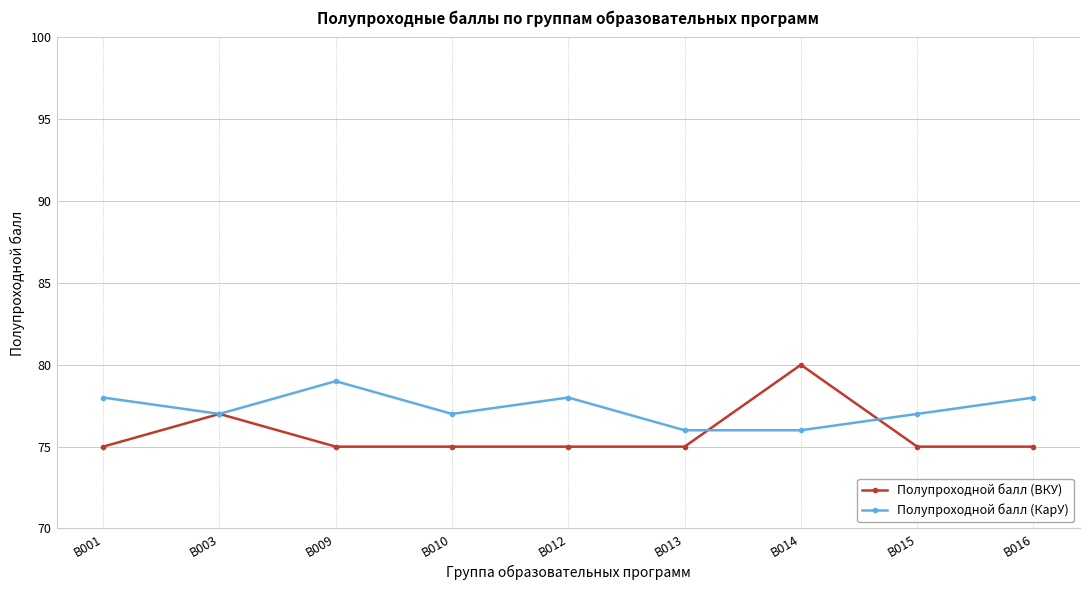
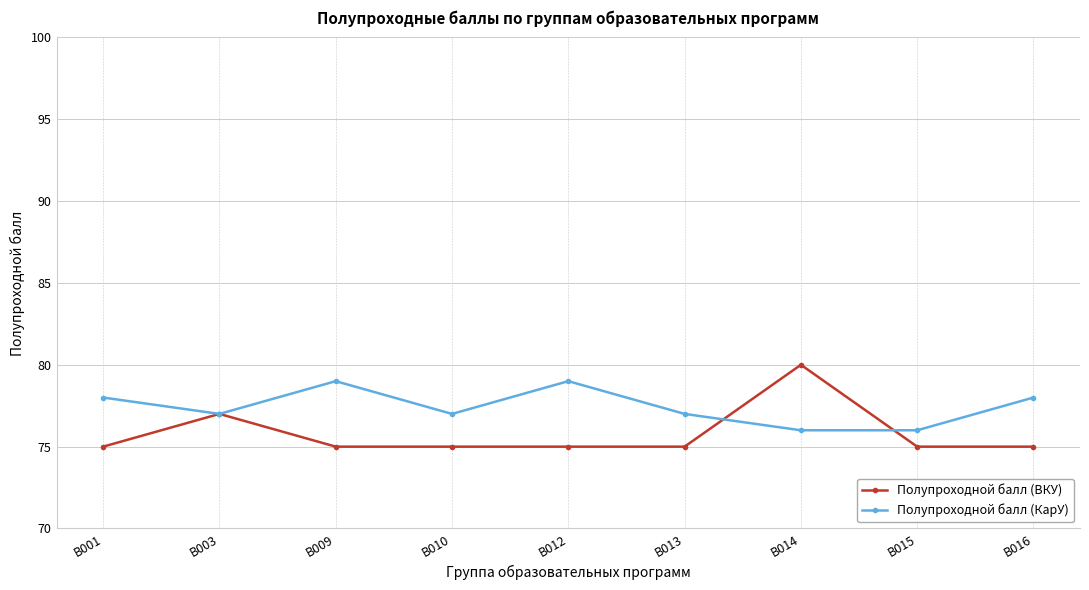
Полупроходной балл (КарУ), B012: 78 -> 79
Полупроходной балл (КарУ), B013: 76 -> 77
Полупроходной балл (КарУ), B015: 77 -> 76
